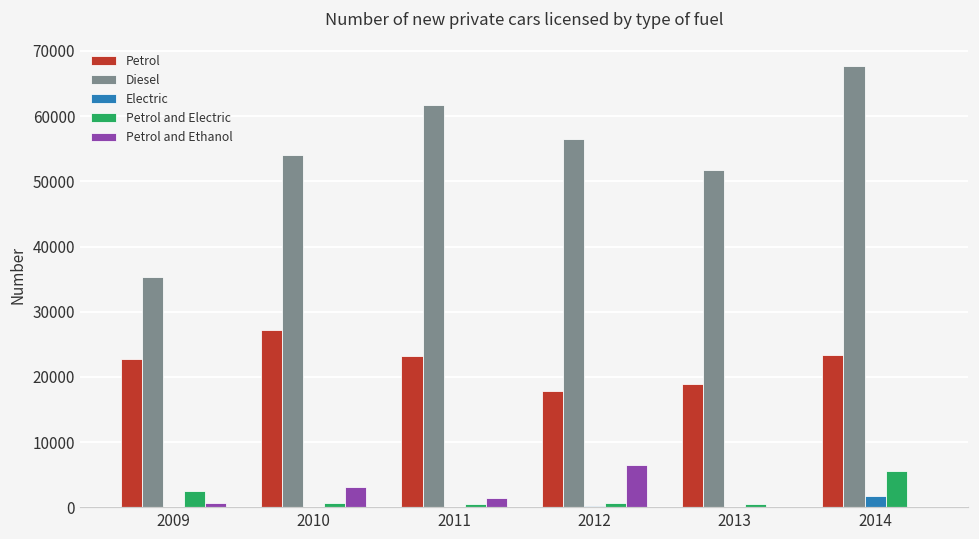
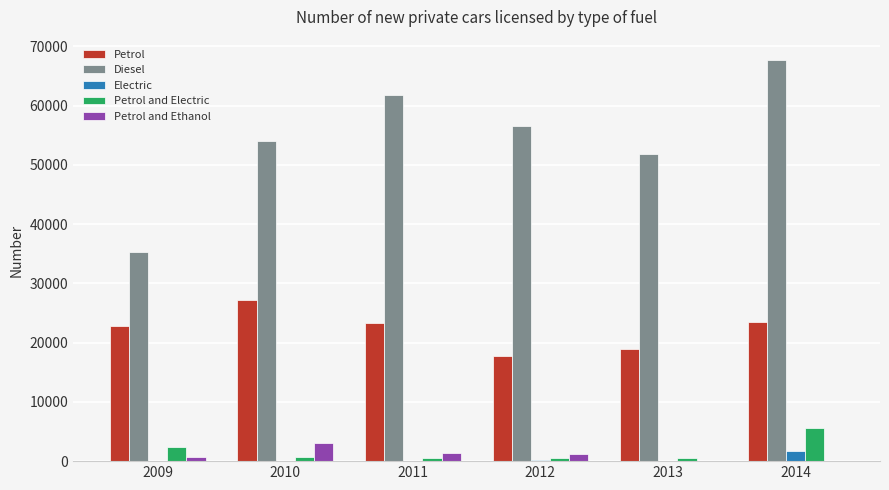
Petrol and Ethanol, 2012: 6000 -> 1000
